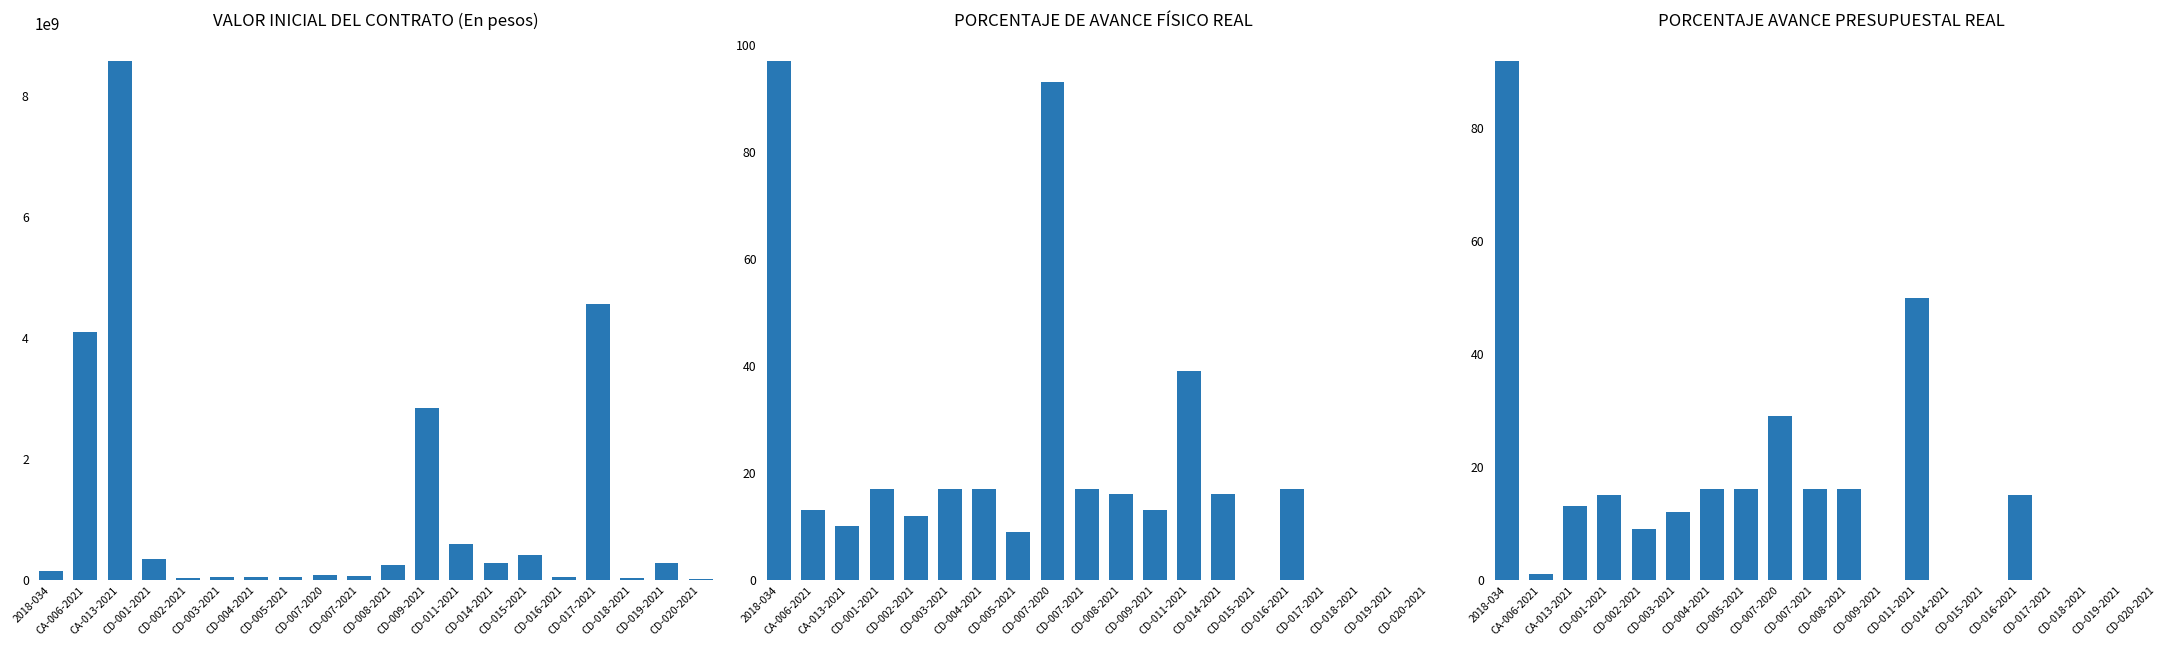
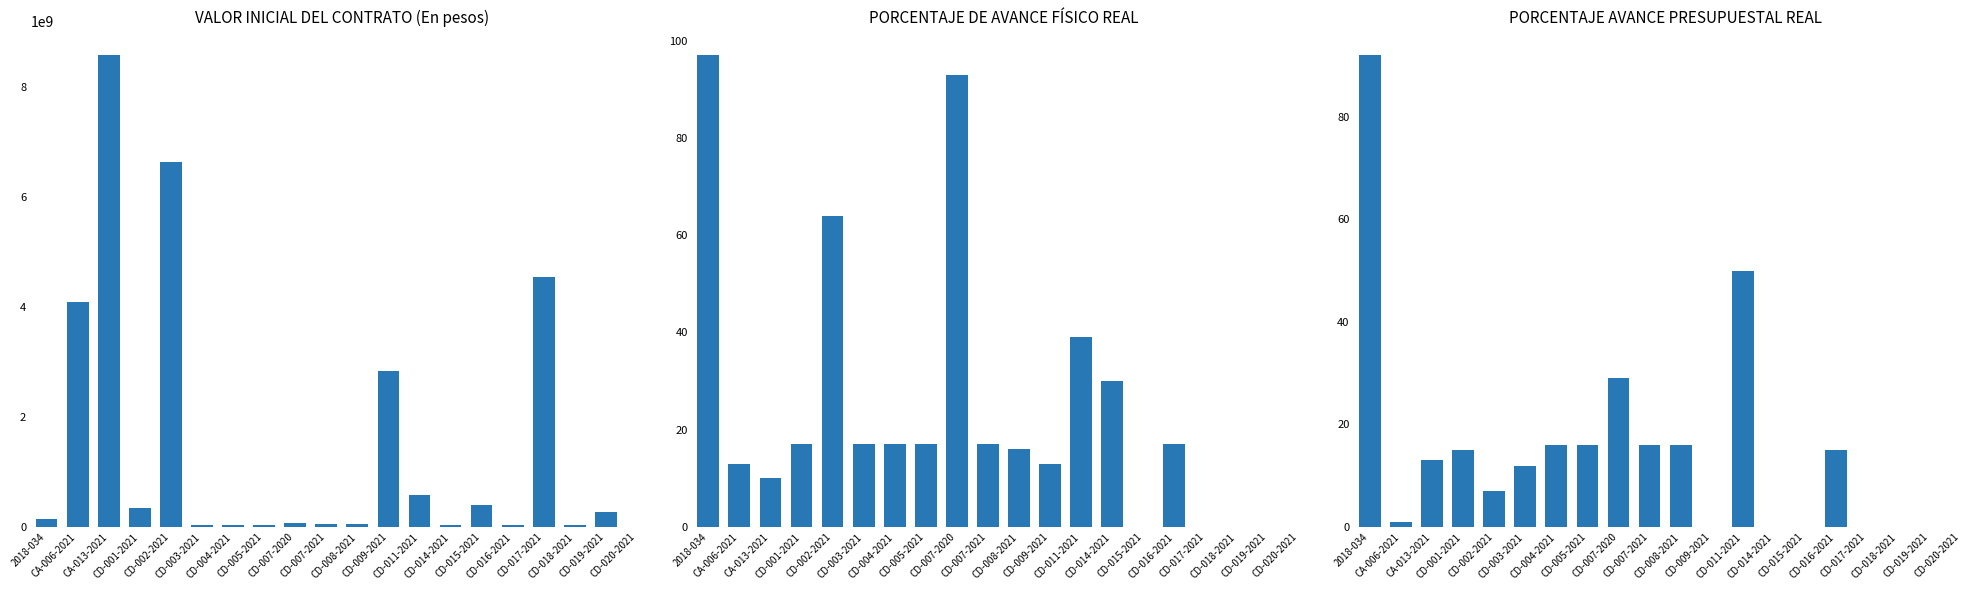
VALOR INICIAL DEL CONTRATO (En pesos), CD-002-2021: 0 -> 6600000000
VALOR INICIAL DEL CONTRATO (En pesos), CD-008-2021: 200000000 -> 100000000
VALOR INICIAL DEL CONTRATO (En pesos), CD-014-2021: 300000000 -> 0
PORCENTAJE DE AVANCE FÍSICO REAL, CD-002-2021: 12 -> 64
PORCENTAJE DE AVANCE FÍSICO REAL, CD-005-2021: 9 -> 17
PORCENTAJE DE AVANCE FÍSICO REAL, CD-014-2021: 16 -> 30
PORCENTAJE AVANCE PRESUPUESTAL REAL, CD-002-2021: 9 -> 7
